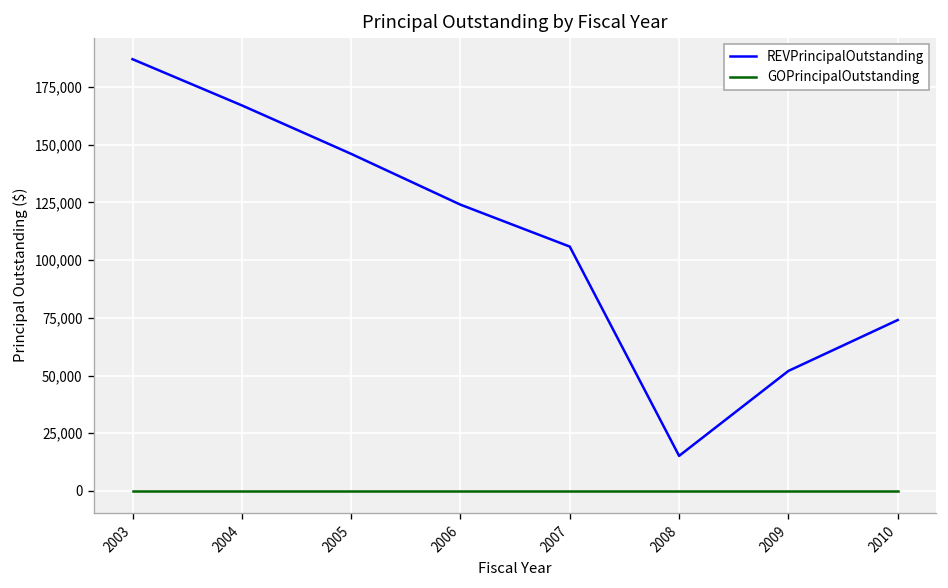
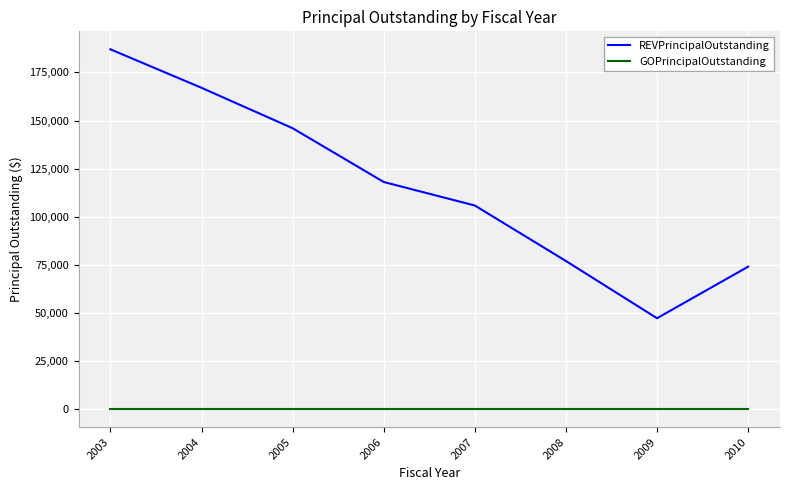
REVPrincipalOutstanding, 2006: 124,000 -> 118,000
REVPrincipalOutstanding, 2008: 15,000 -> 77,000
REVPrincipalOutstanding, 2009: 52,000 -> 47,000
